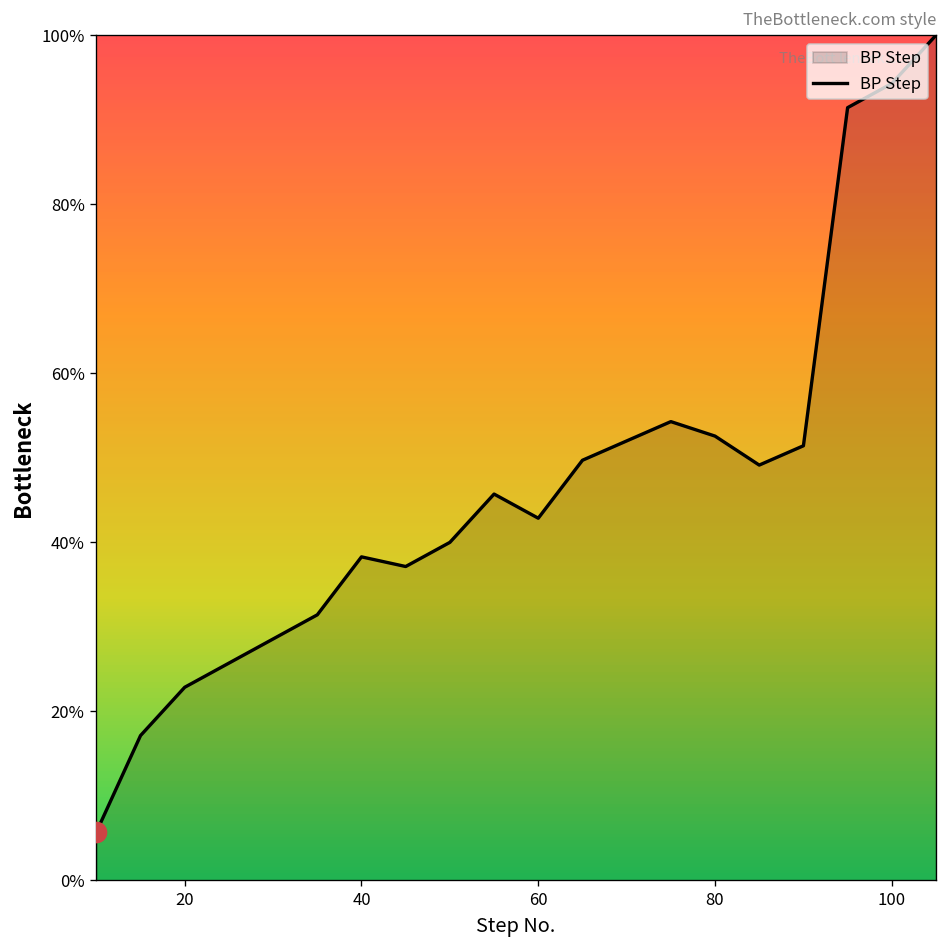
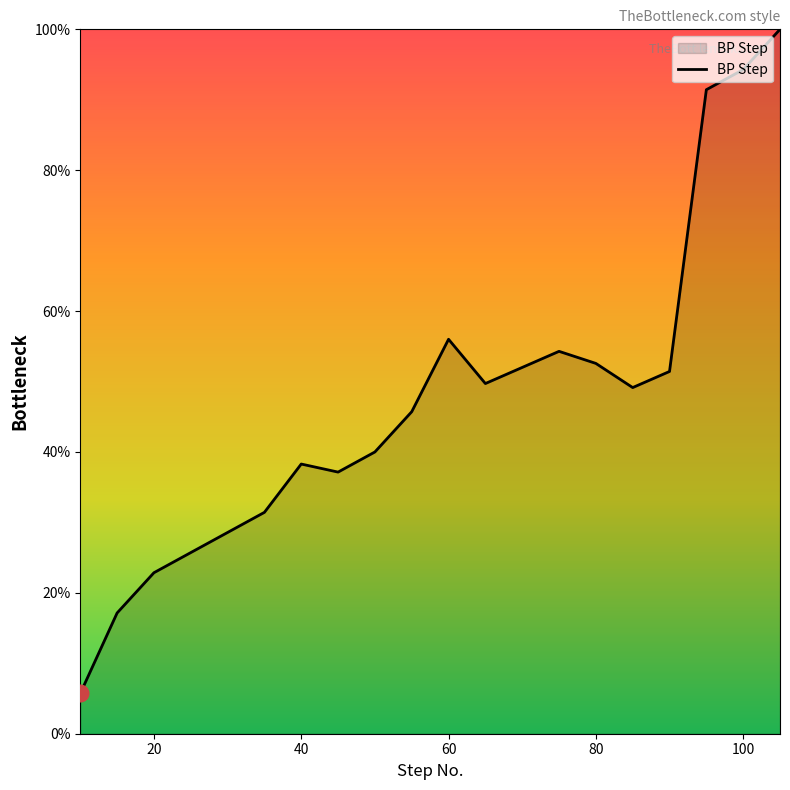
BP Step, 60: 43% -> 56%
